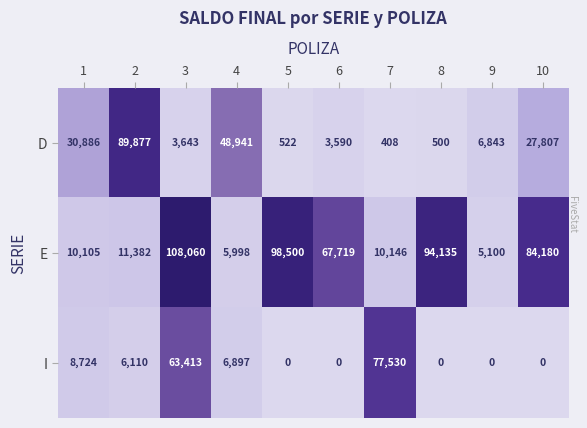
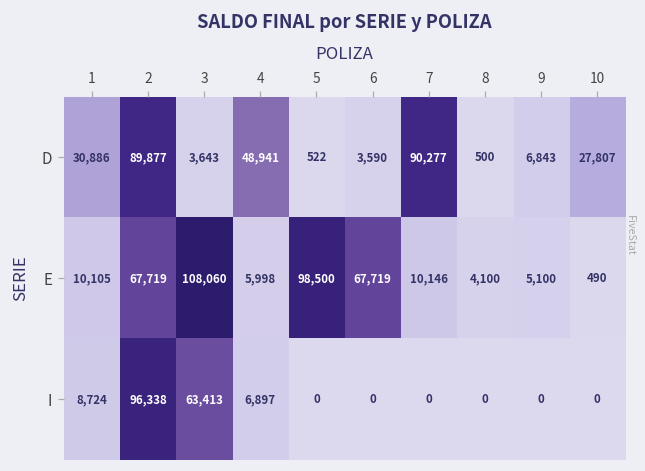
D, 7: 408 -> 90,277
E, 2: 11,382 -> 67,719
E, 8: 94,135 -> 4,100
E, 10: 84,180 -> 490
I, 2: 6,110 -> 96,338
I, 7: 77,530 -> 0
